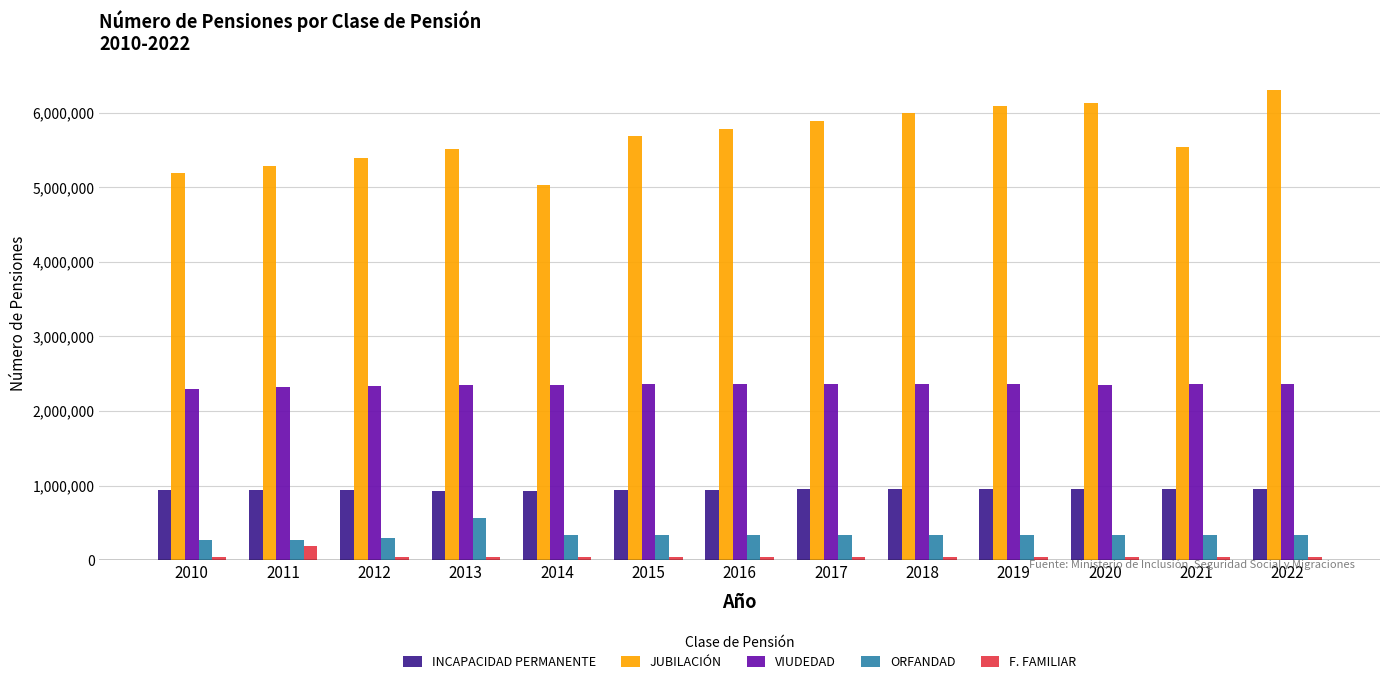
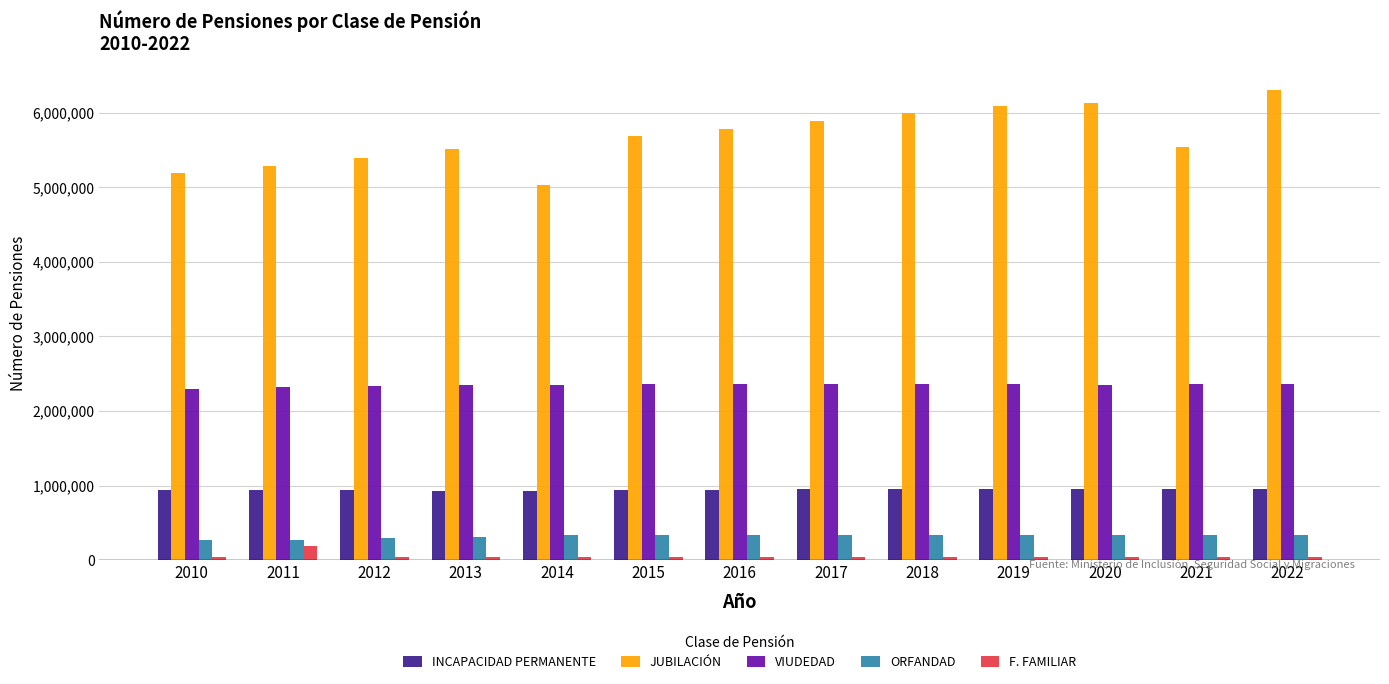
ORFANDAD, 2013: 600,000 -> 300,000
